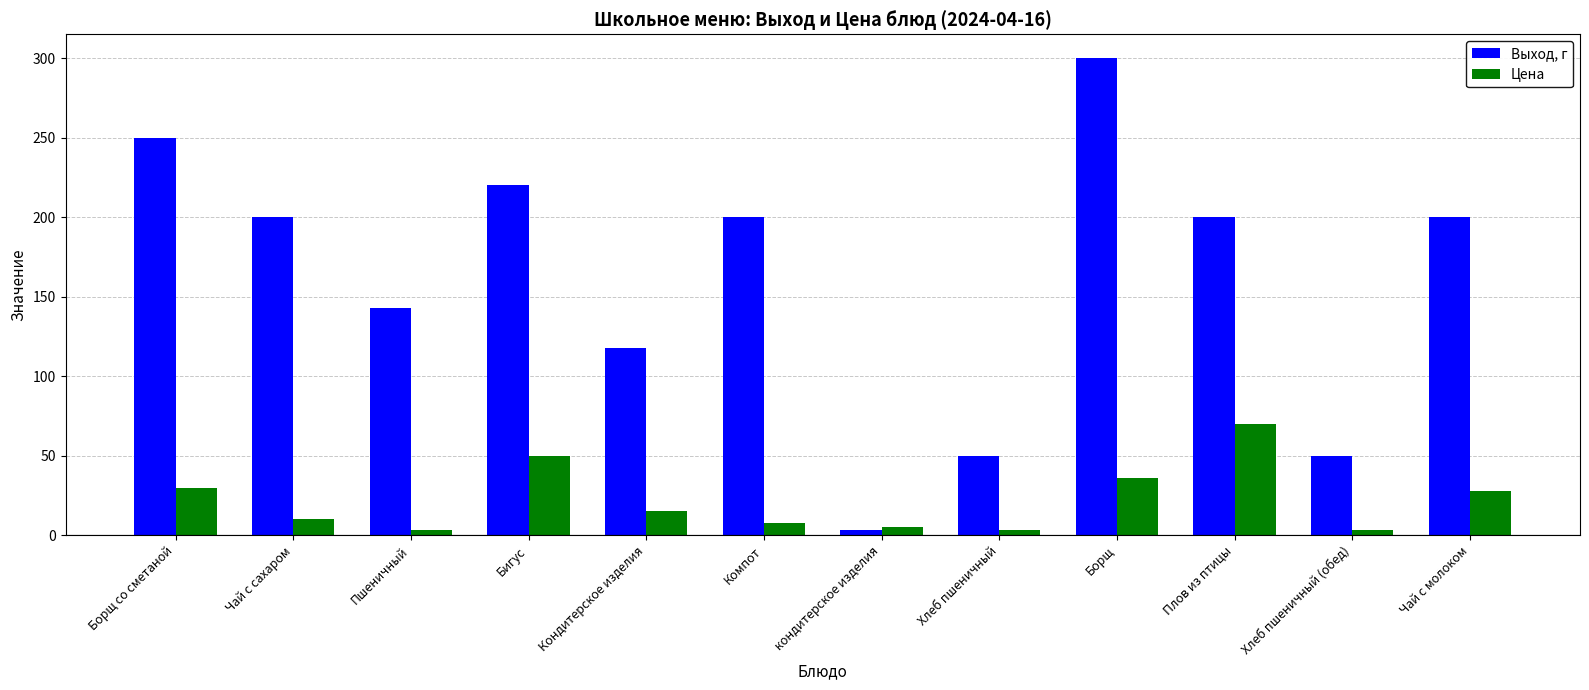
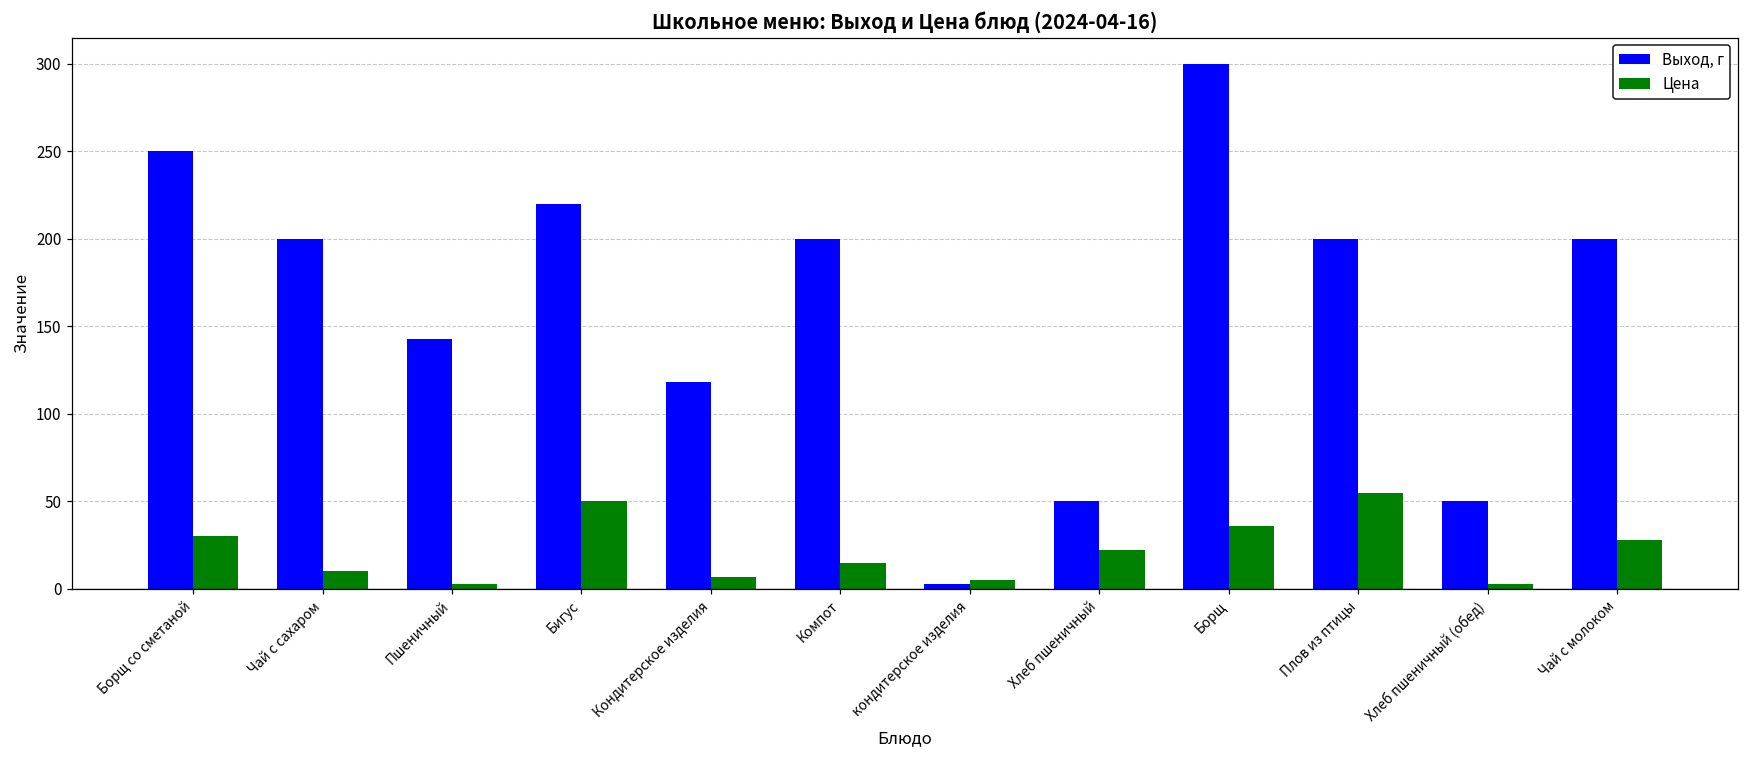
Цена, Кондитерское изделия: 15 -> 7
Цена, Компот: 8 -> 15
Цена, Хлеб пшеничный: 3 -> 22
Цена, Плов из птицы: 70 -> 55
